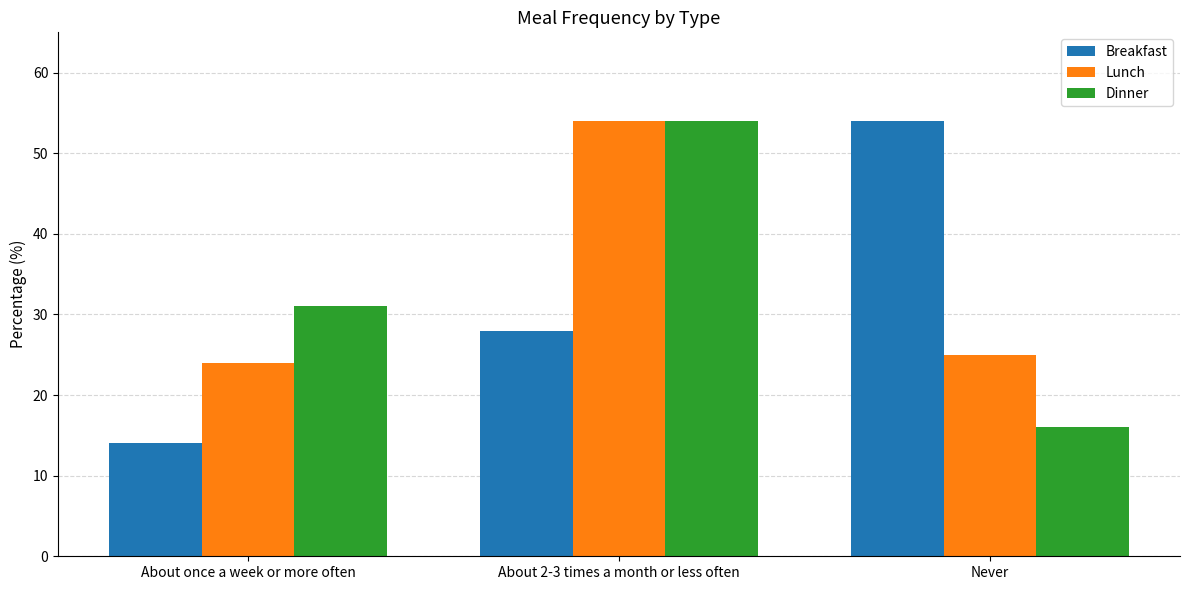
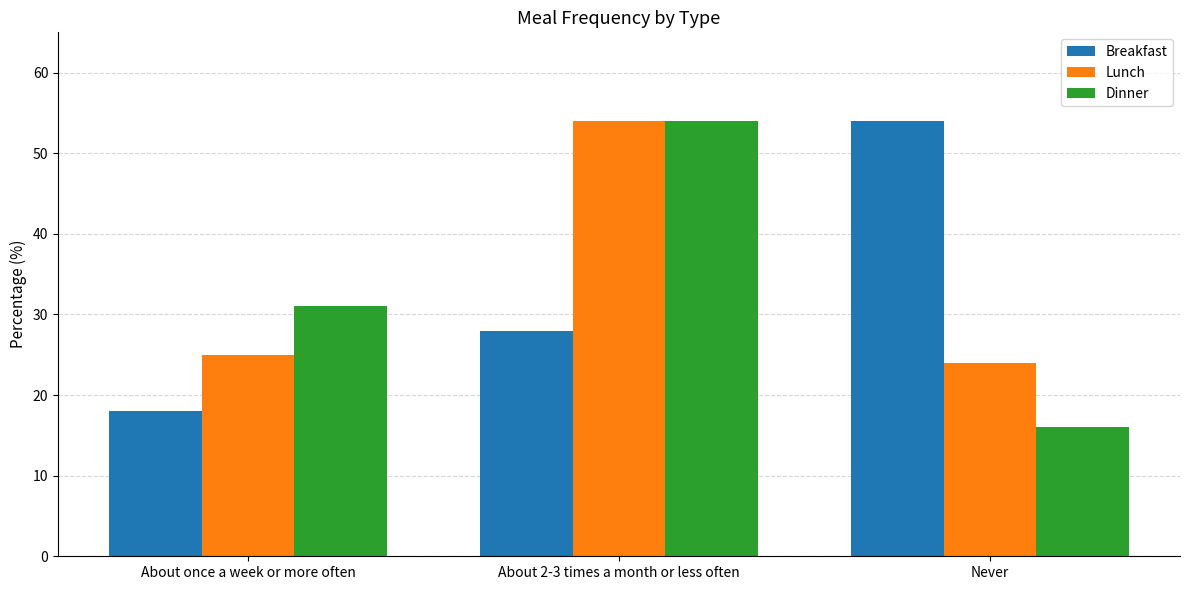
Breakfast, About once a week or more often: 14 -> 18
Lunch, About once a week or more often: 24 -> 25
Lunch, Never: 25 -> 24
